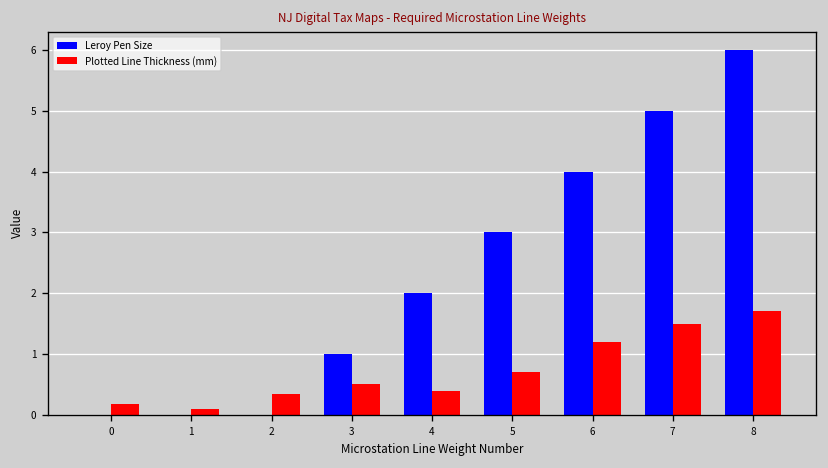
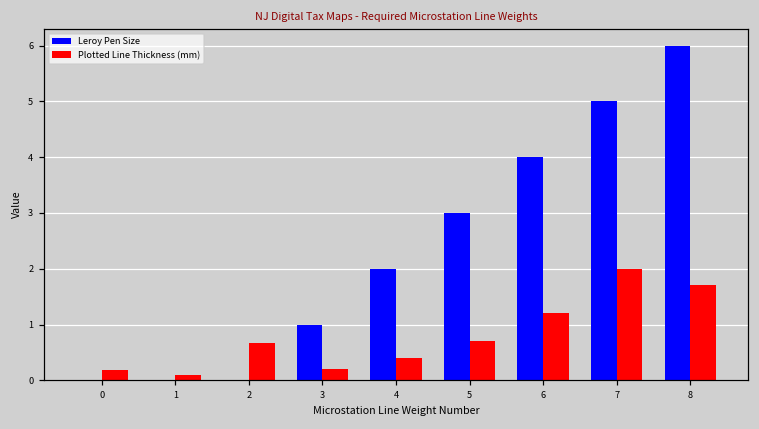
Plotted Line Thickness (mm), 2: 0.4 -> 0.7
Plotted Line Thickness (mm), 3: 0.5 -> 0.2
Plotted Line Thickness (mm), 7: 1.5 -> 2.0
